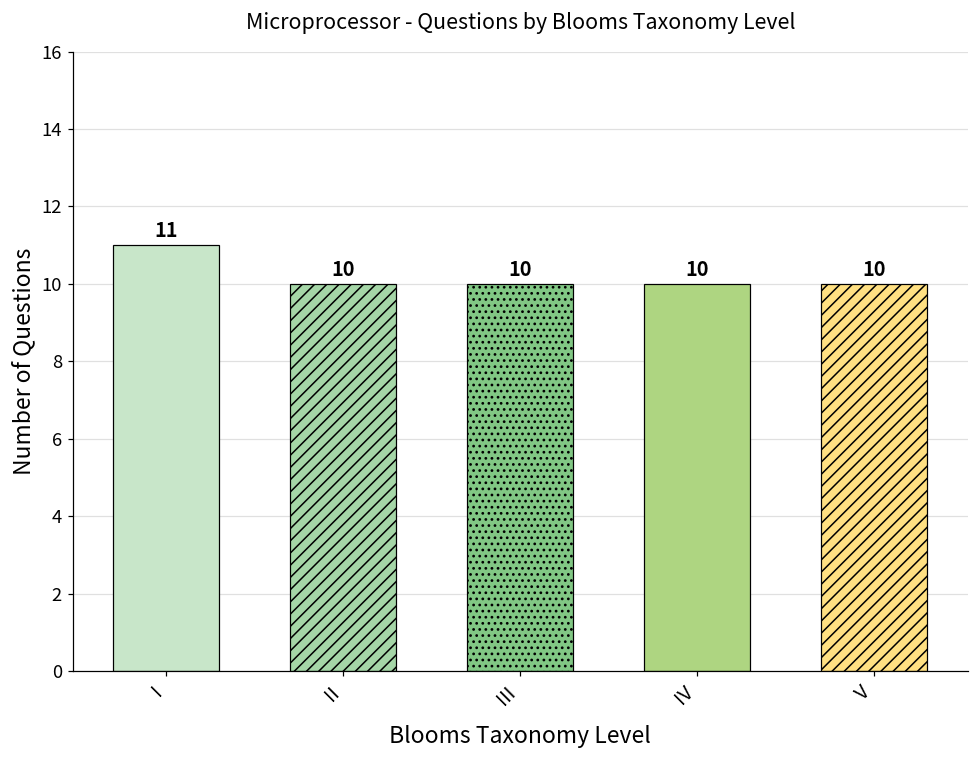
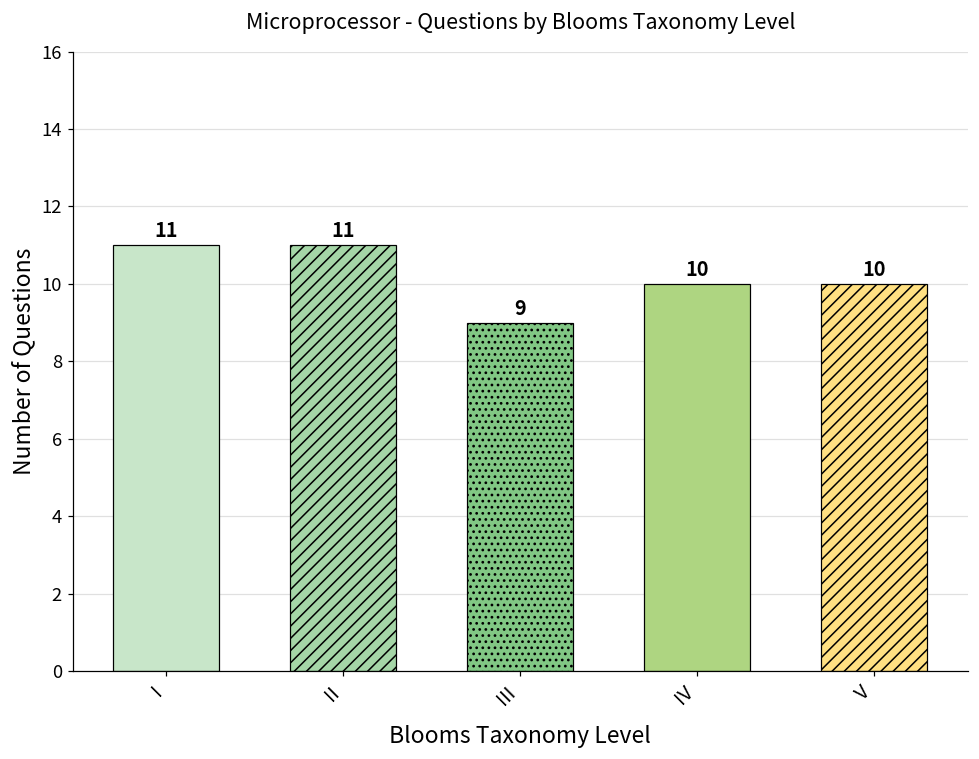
II: 10 -> 11
III: 10 -> 9
